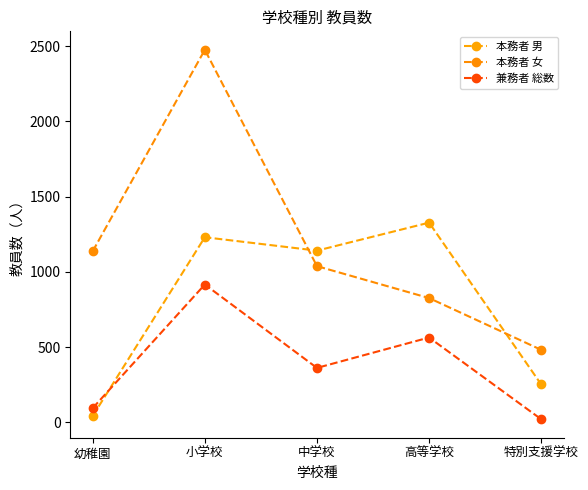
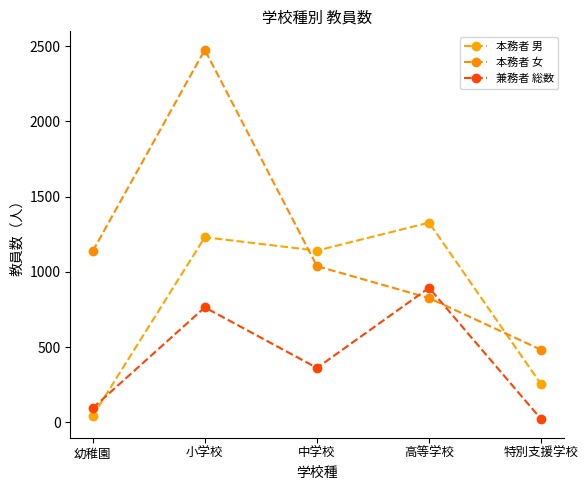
兼務者 総数, 小学校: 920 -> 760
兼務者 総数, 高等学校: 560 -> 890
